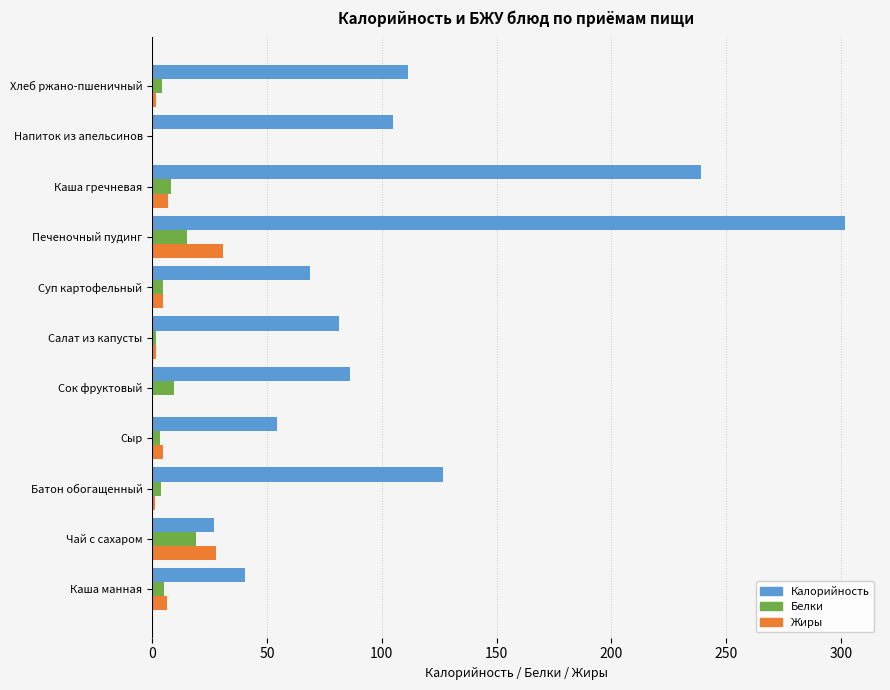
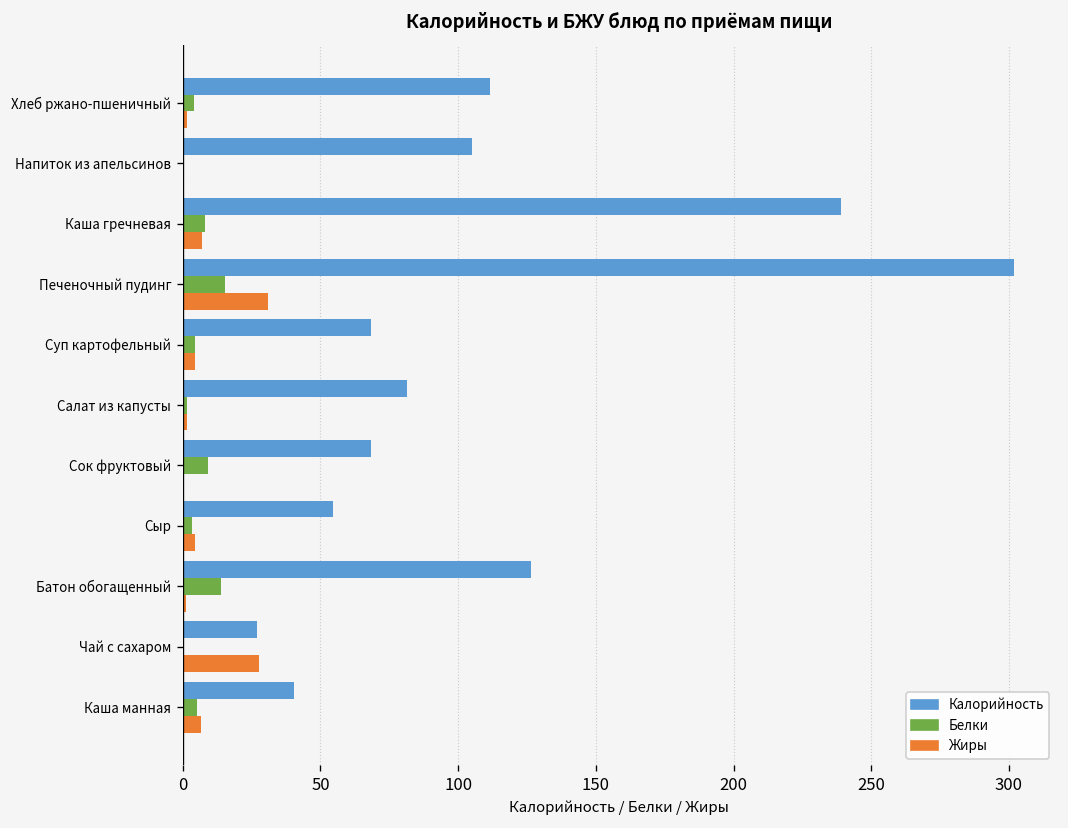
Калорийность, Сок фруктовый: 86 -> 68
Белки, Батон обогащенный: 4 -> 14
Белки, Чай с сахаром: 19 -> 0
